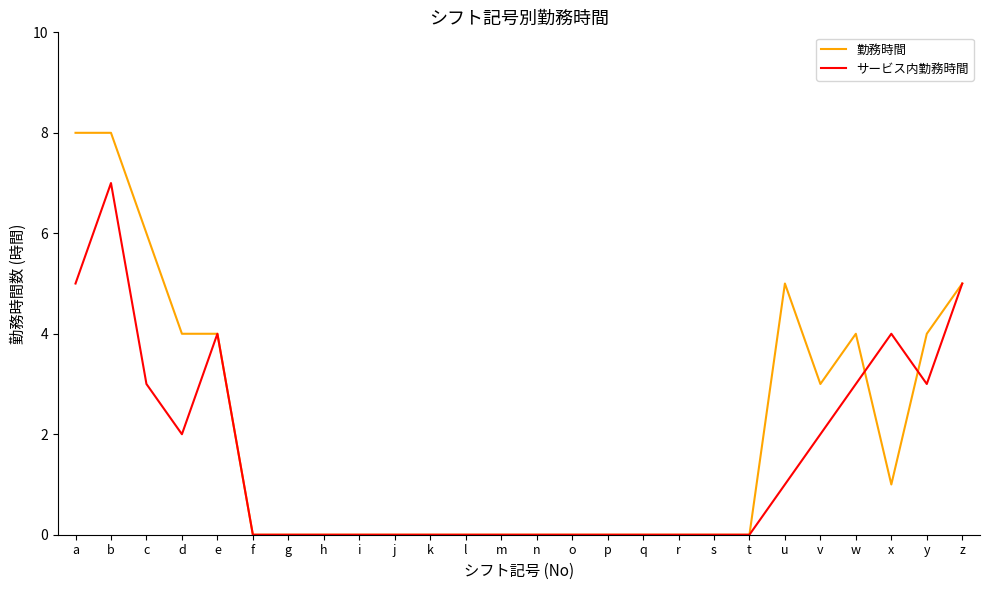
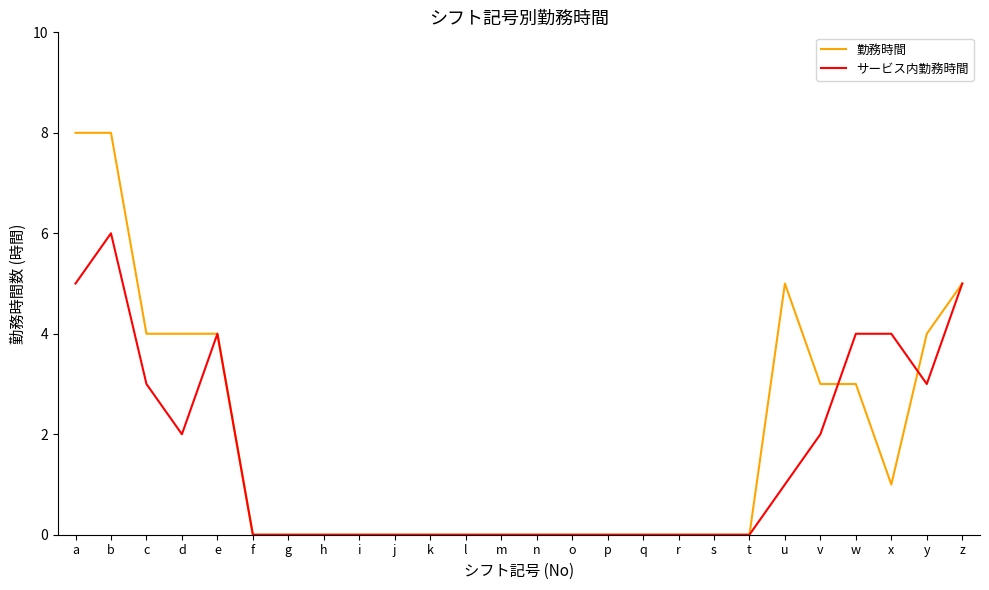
サービス内勤務時間, b: 7 -> 6
勤務時間, c: 6 -> 4
勤務時間, w: 4 -> 3
サービス内勤務時間, w: 3 -> 4
